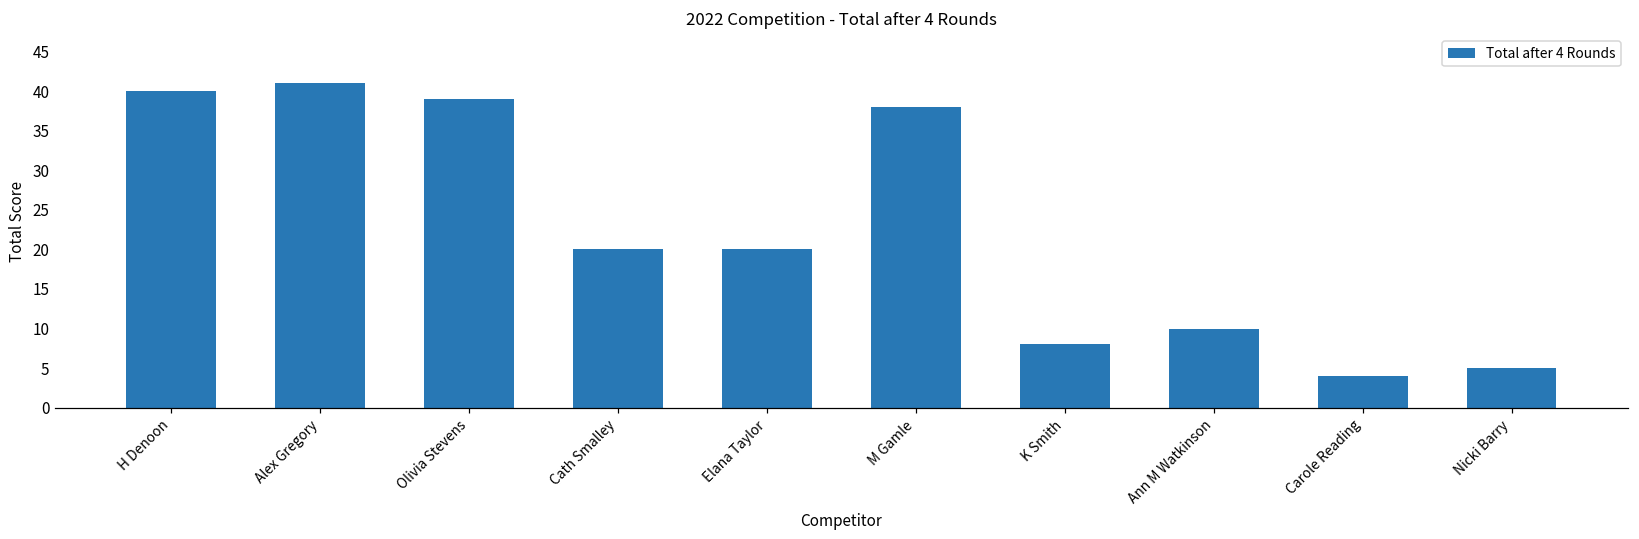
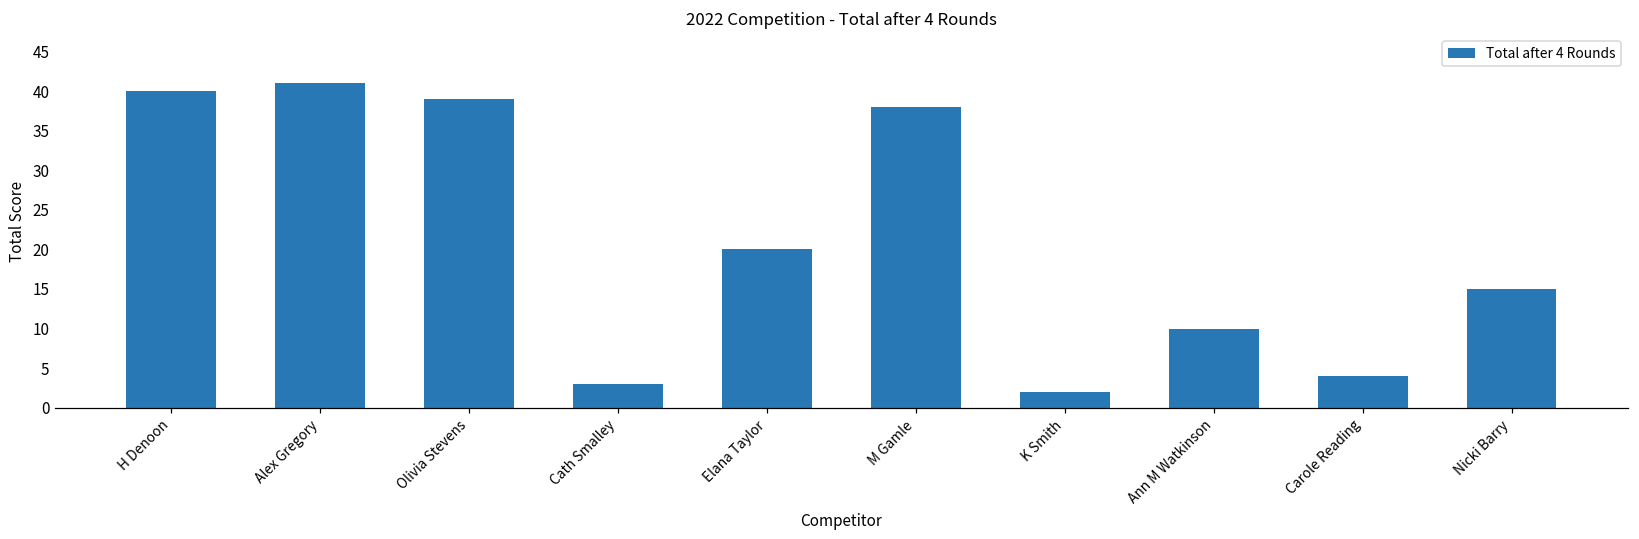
Cath Smalley: 20 -> 3
K Smith: 8 -> 2
Nicki Barry: 5 -> 15
